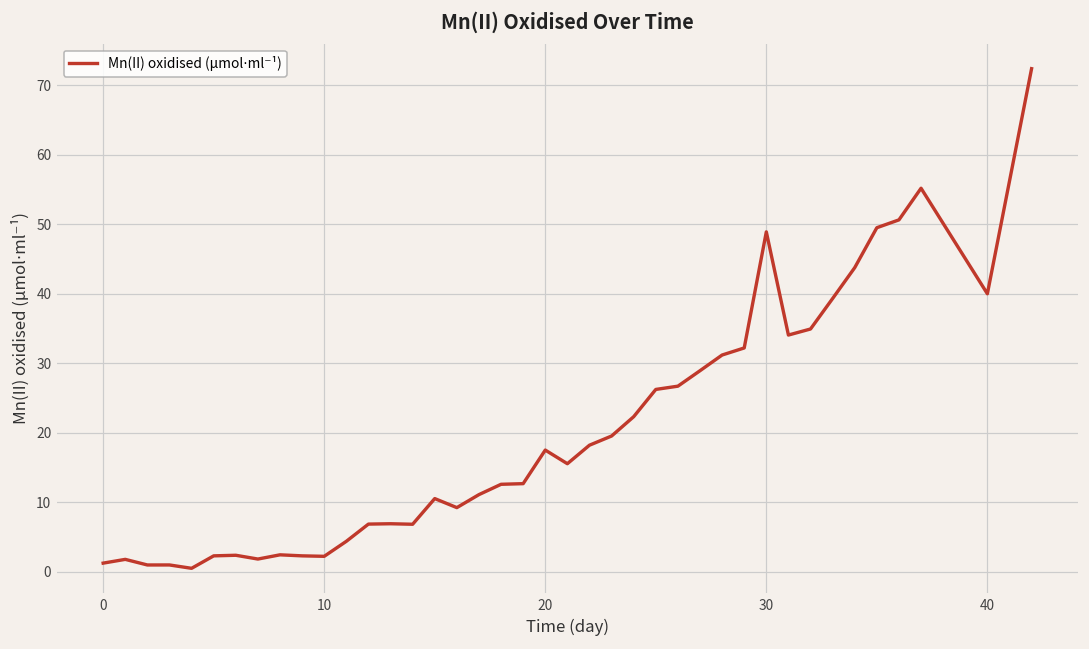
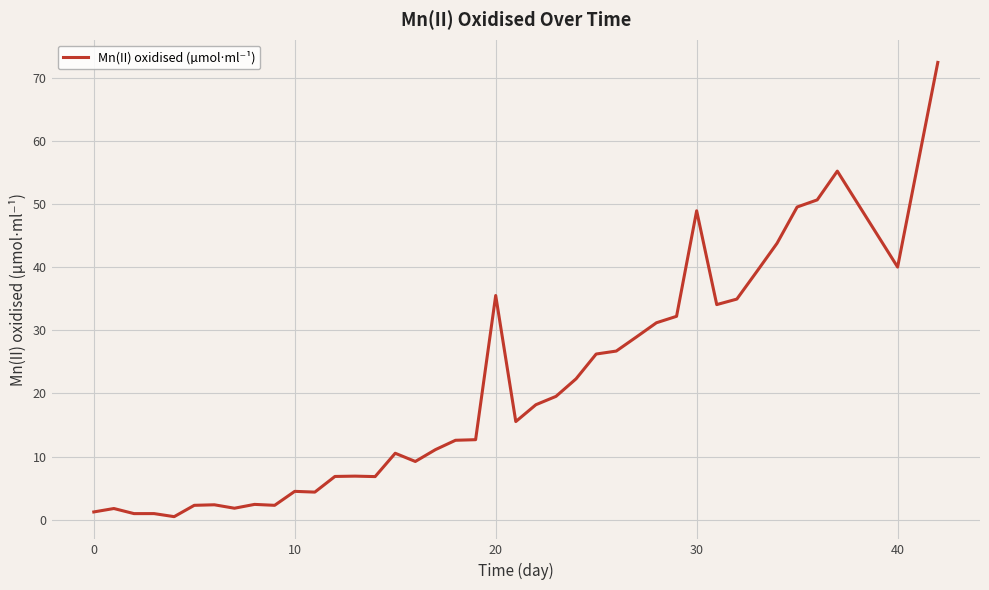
10: 2 -> 4
20: 17 -> 35
